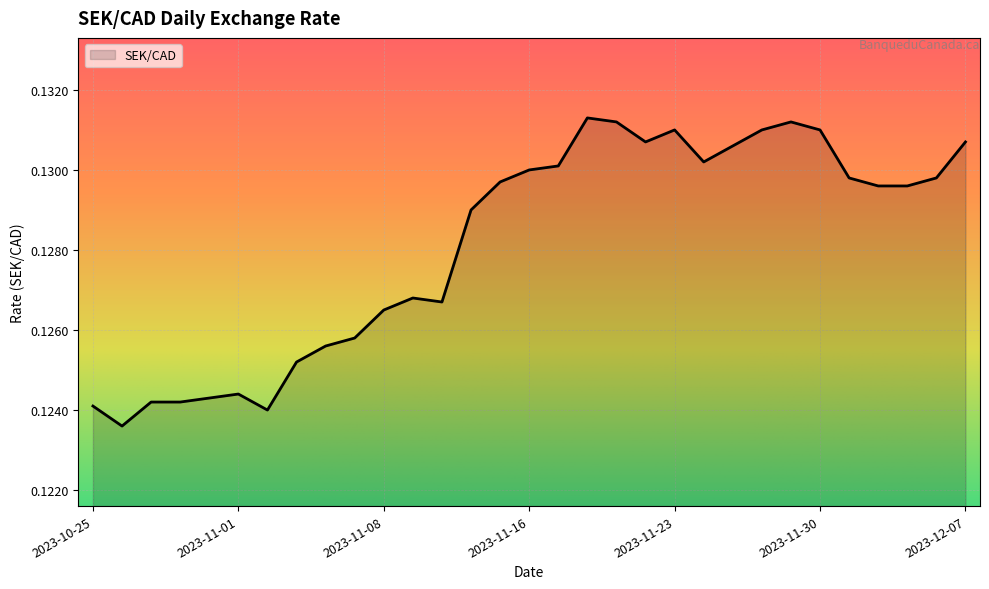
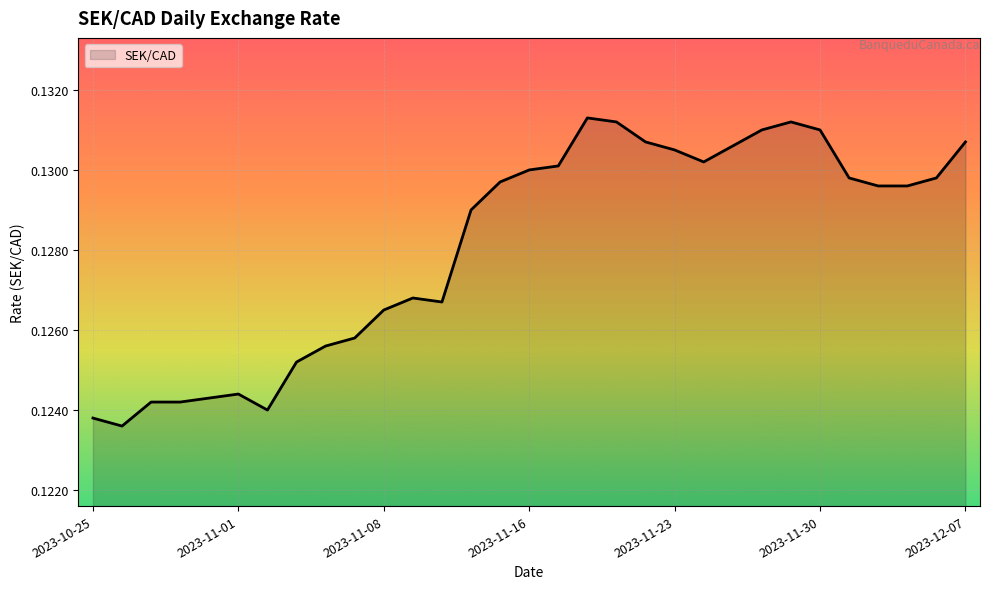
2023-10-25: 0.1241 -> 0.1238
2023-11-23: 0.1310 -> 0.1305
